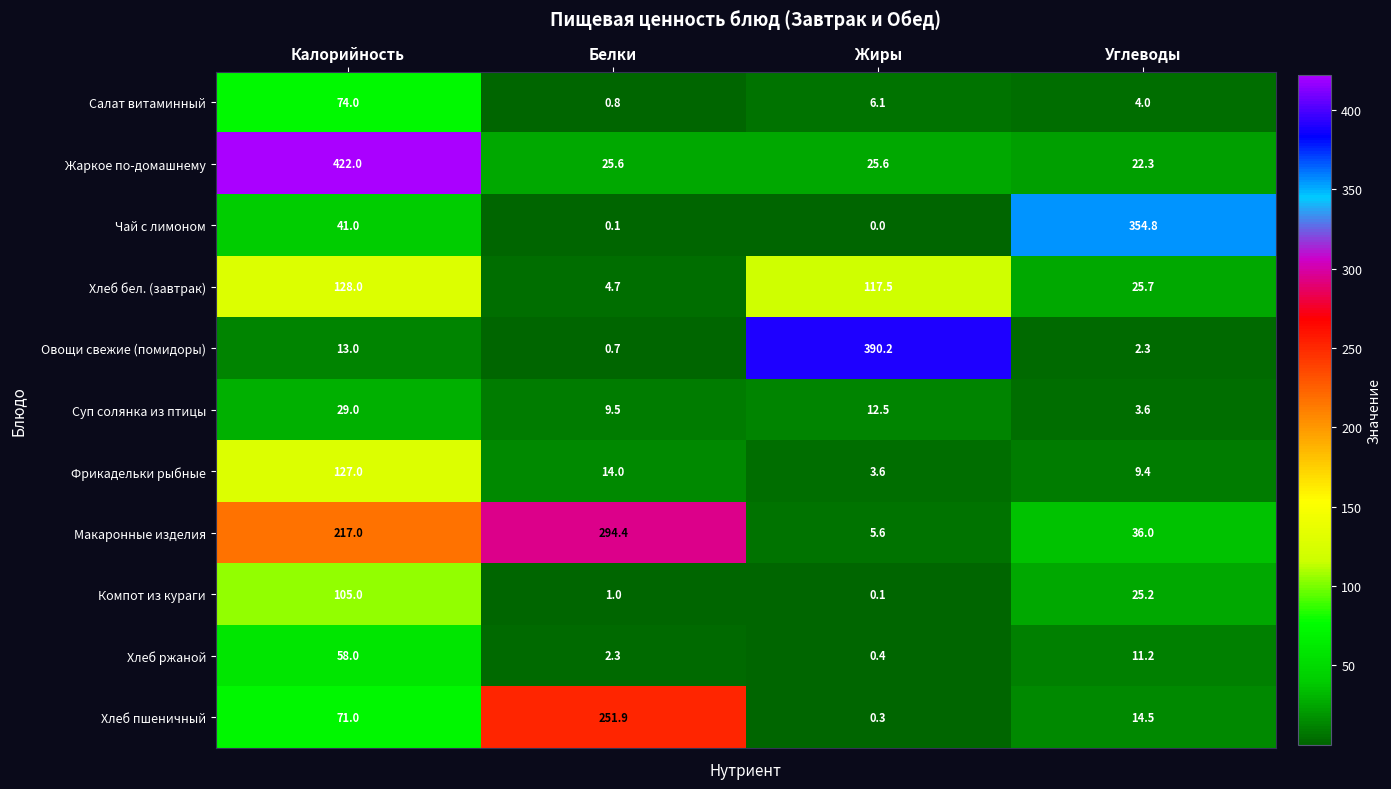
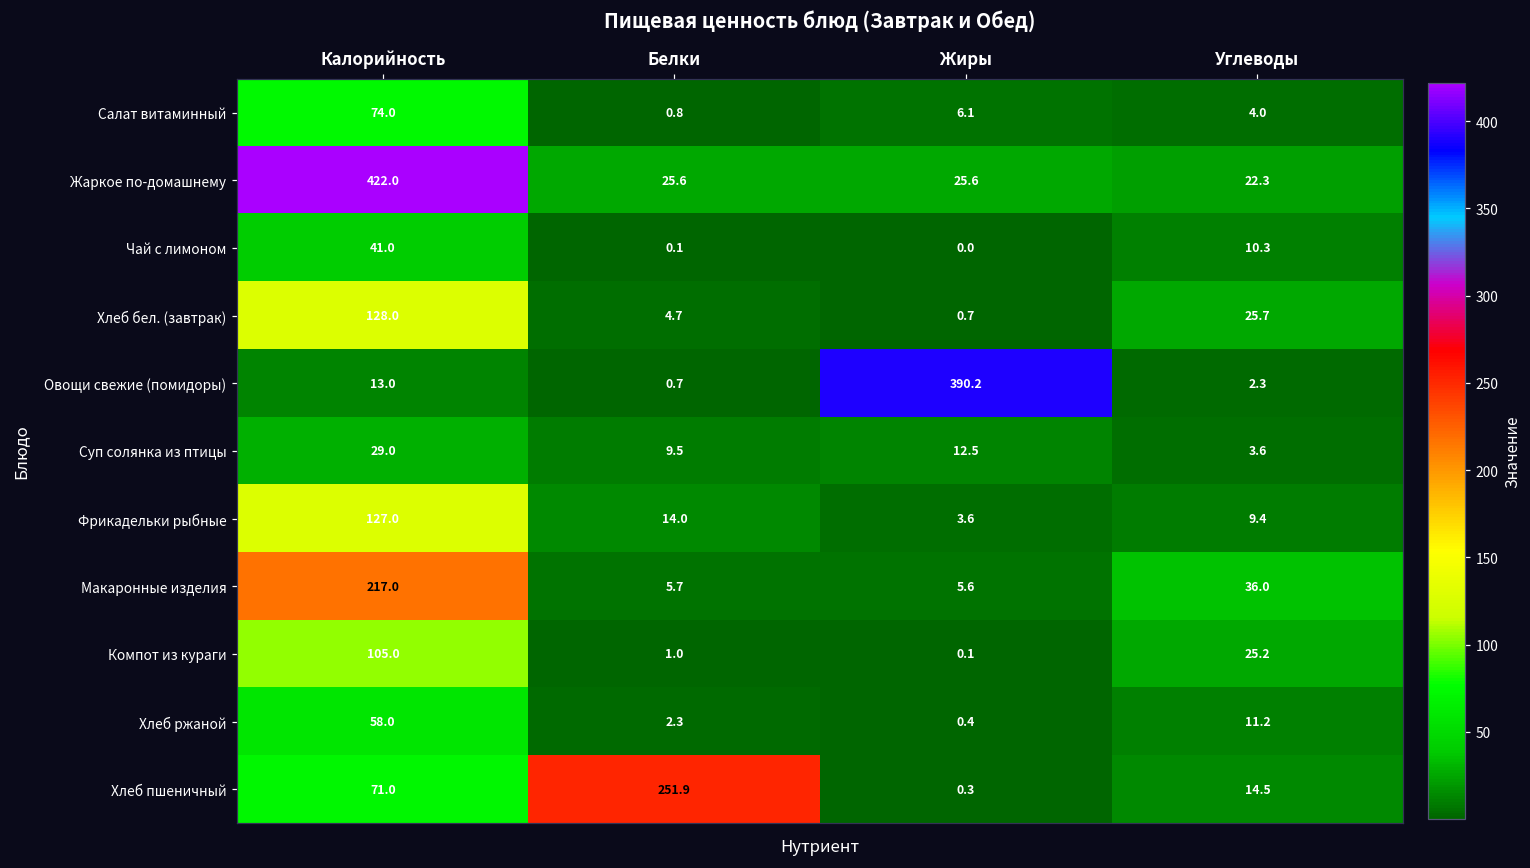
Чай с лимоном, Углеводы: 354.8 -> 10.3
Хлеб бел. (завтрак), Жиры: 117.5 -> 0.7
Макаронные изделия, Белки: 294.4 -> 5.7
